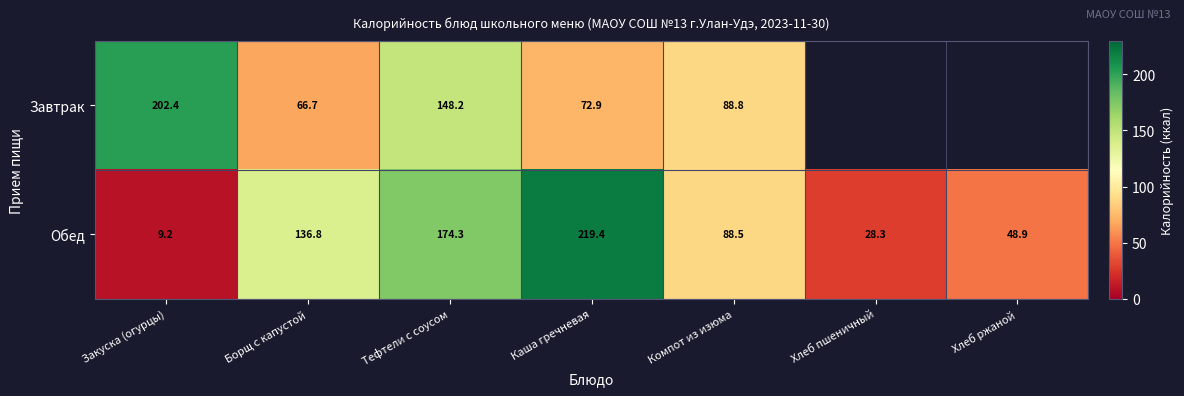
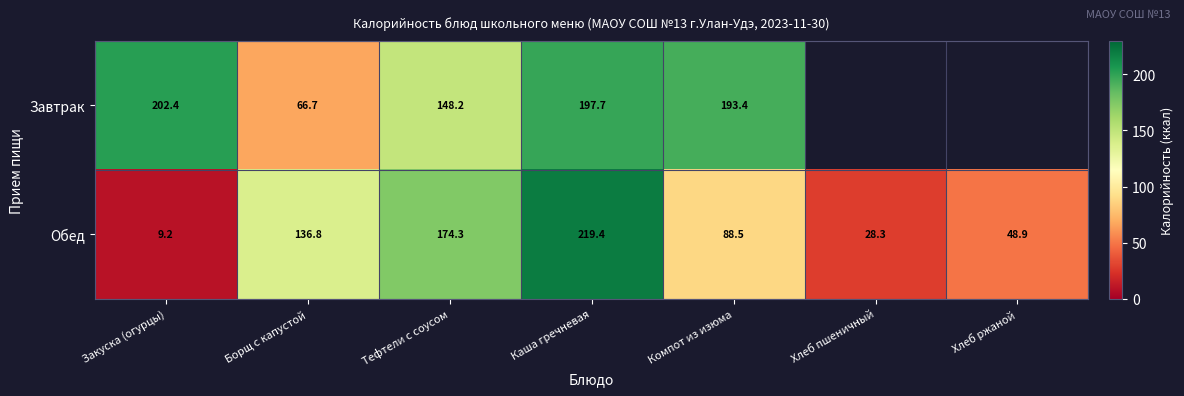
Завтрак, Каша гречневая: 72.9 -> 197.7
Завтрак, Компот из изюма: 88.8 -> 193.4
